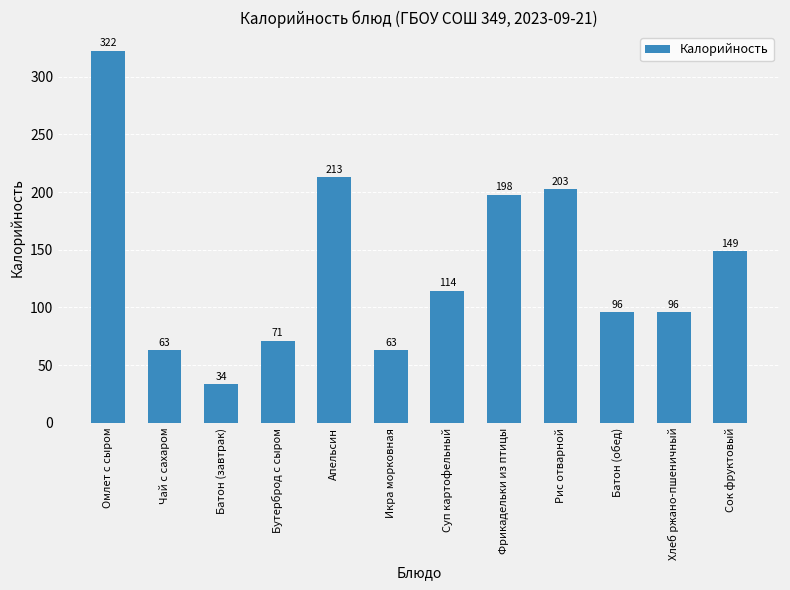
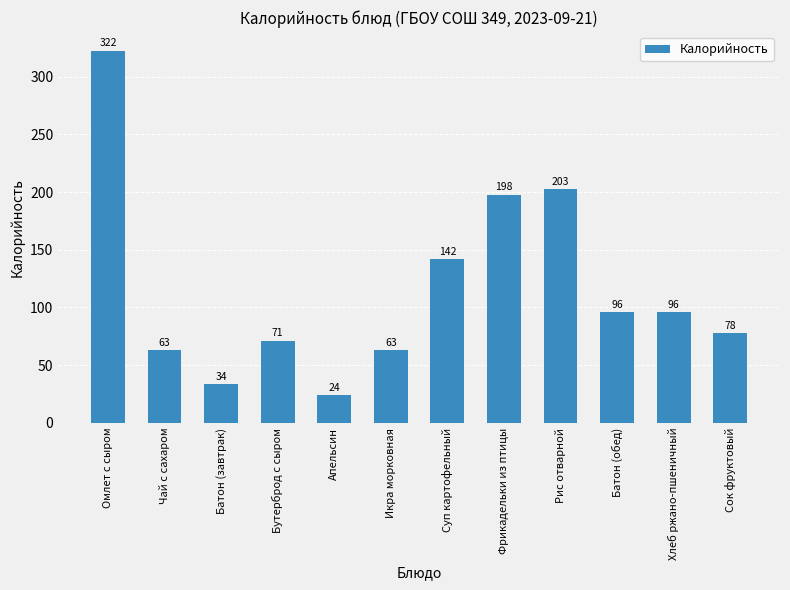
Апельсин: 213 -> 24
Суп картофельный: 114 -> 142
Сок фруктовый: 149 -> 78
